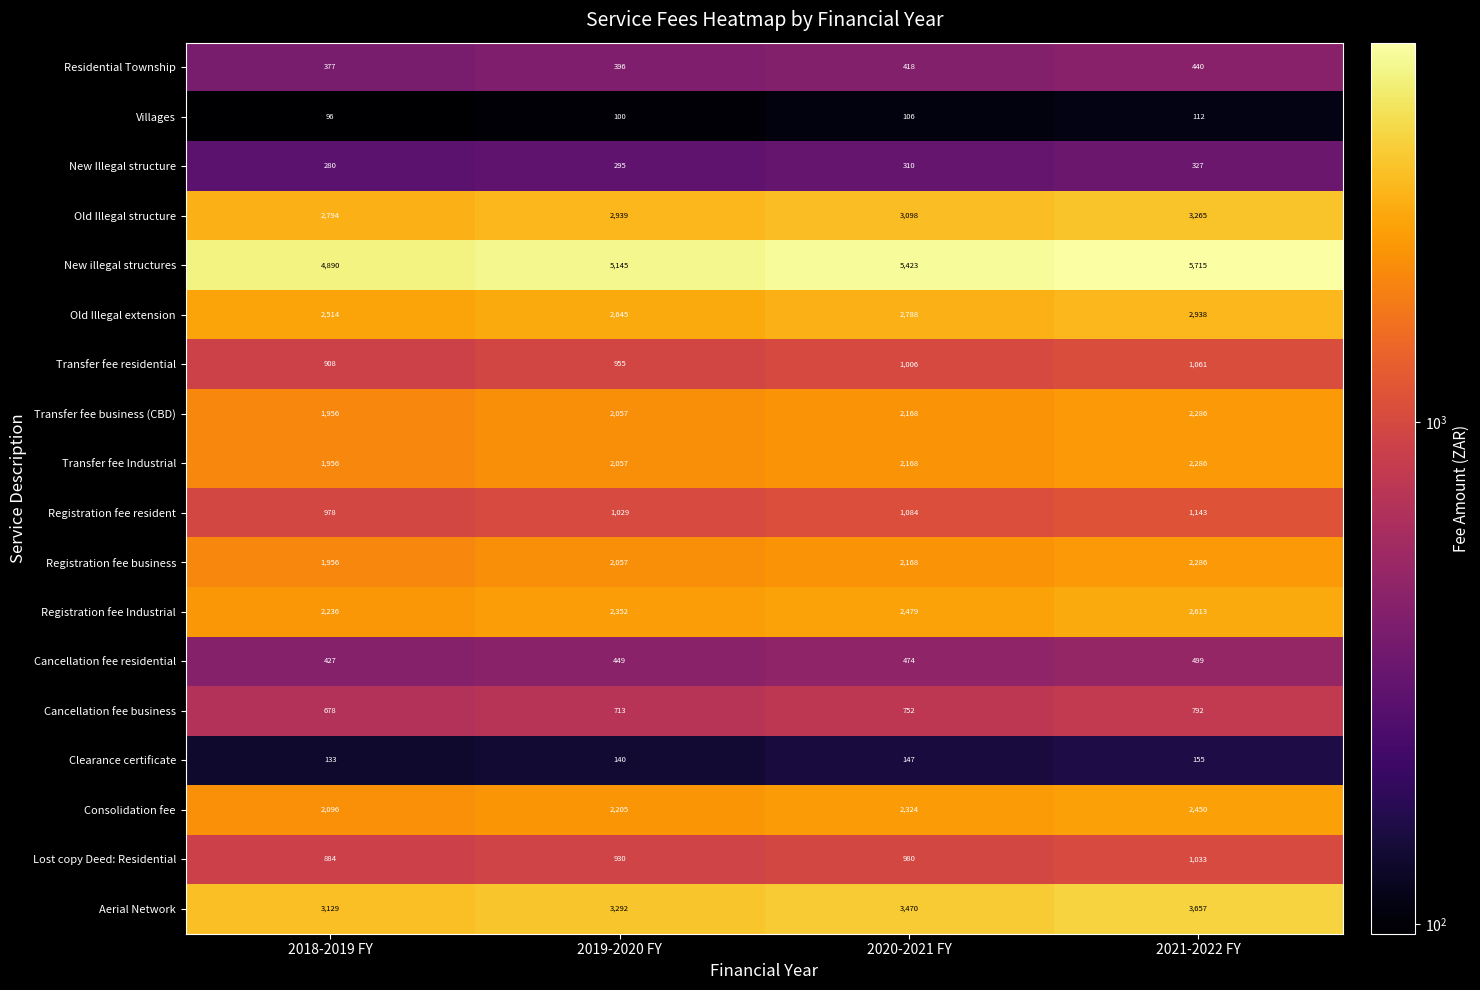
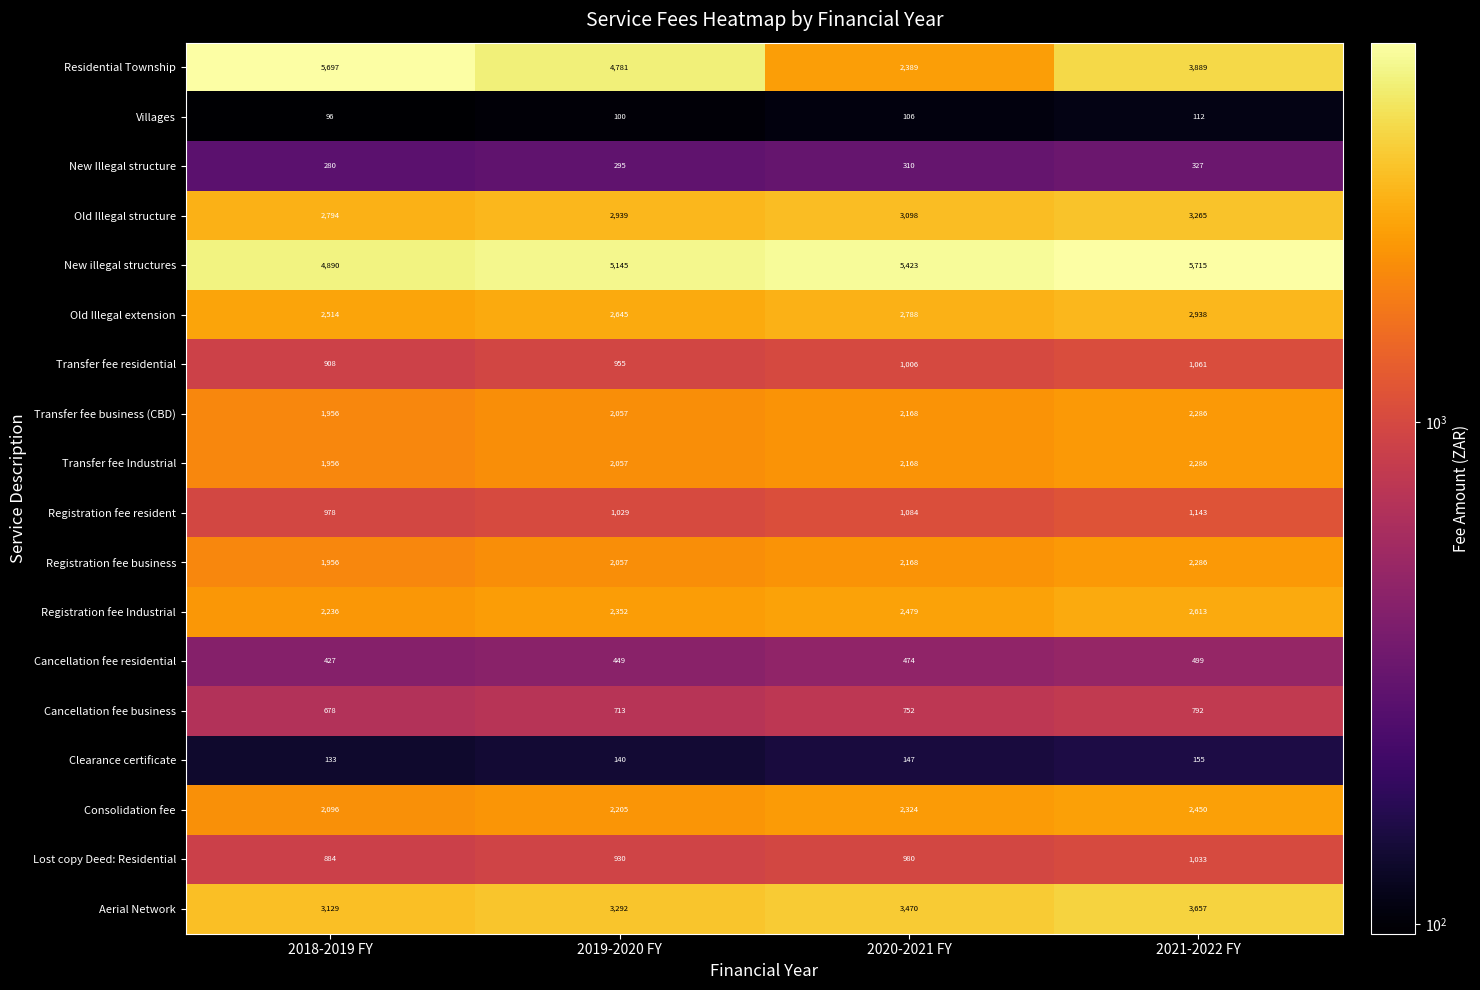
Residential Township, 2018-2019 FY: 377 -> 5,697
Residential Township, 2019-2020 FY: 396 -> 4,781
Residential Township, 2020-2021 FY: 418 -> 2,389
Residential Township, 2021-2022 FY: 440 -> 3,889
